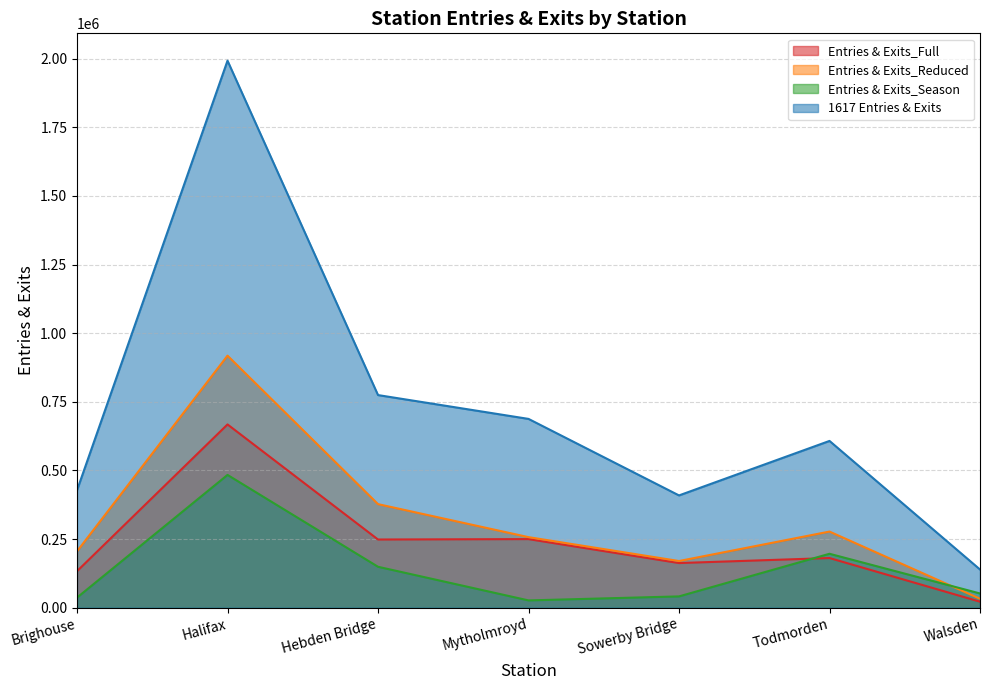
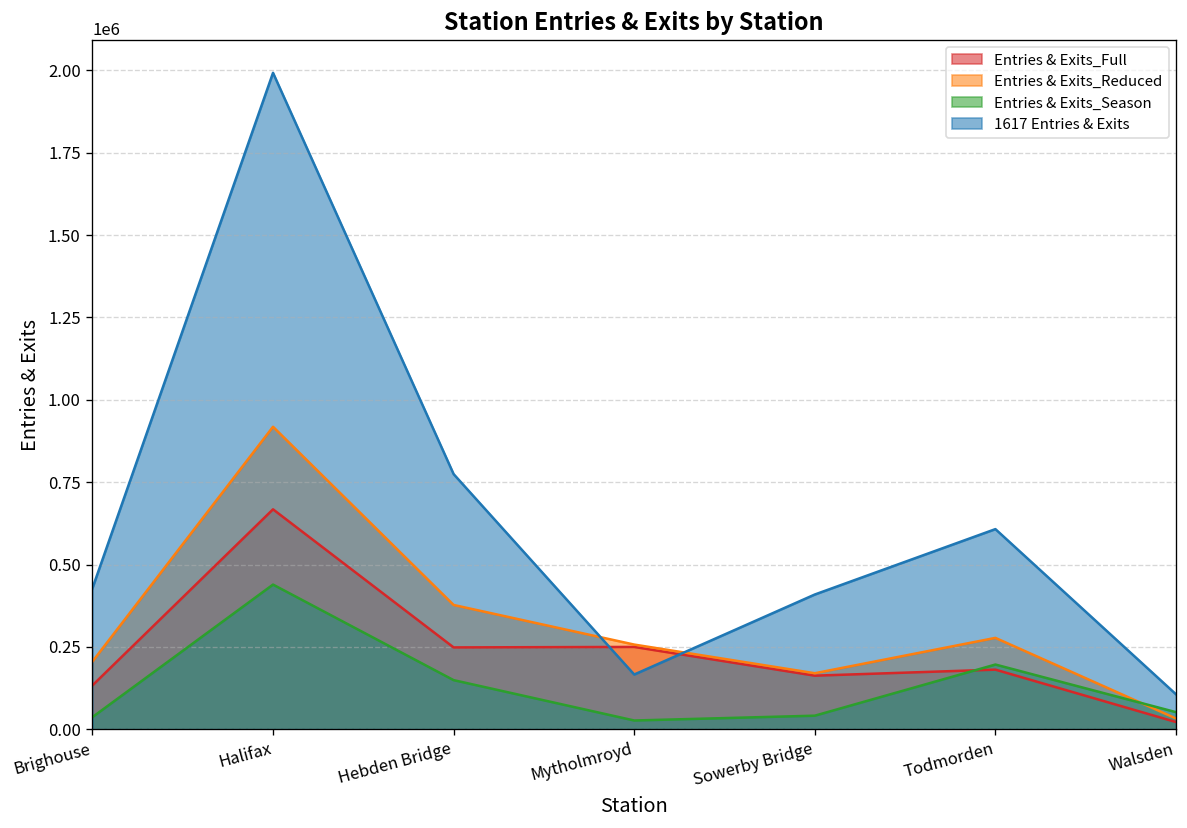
Entries & Exits_Season, Halifax: 480000 -> 440000
1617 Entries & Exits, Mytholmroyd: 690000 -> 170000
1617 Entries & Exits, Walsden: 140000 -> 110000
